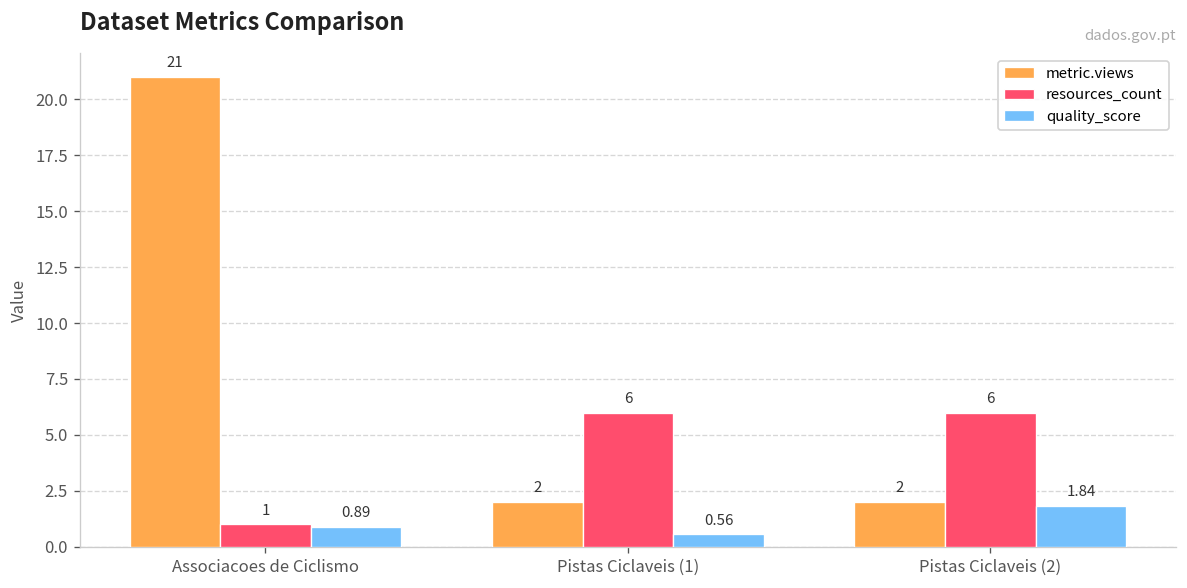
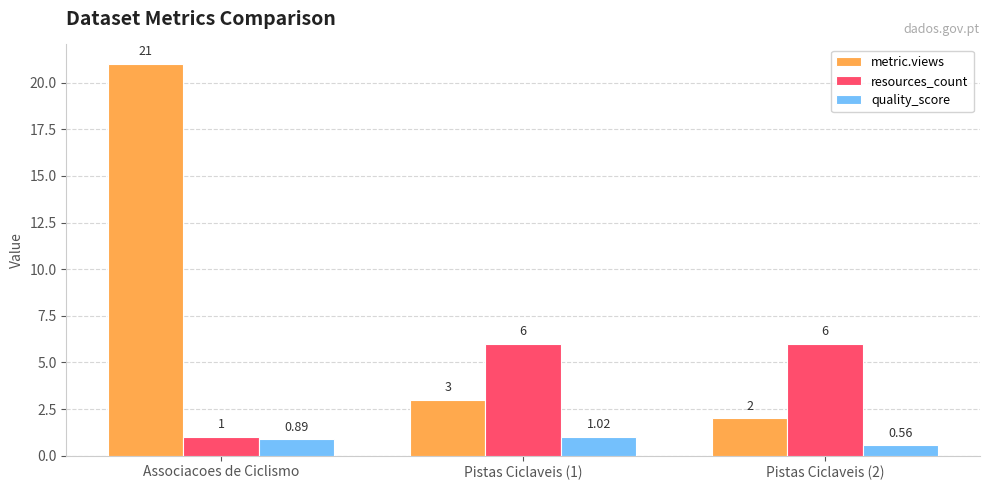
metric.views, Pistas Ciclaveis (1): 2 -> 3
quality_score, Pistas Ciclaveis (1): 0.56 -> 1.02
quality_score, Pistas Ciclaveis (2): 1.84 -> 0.56
